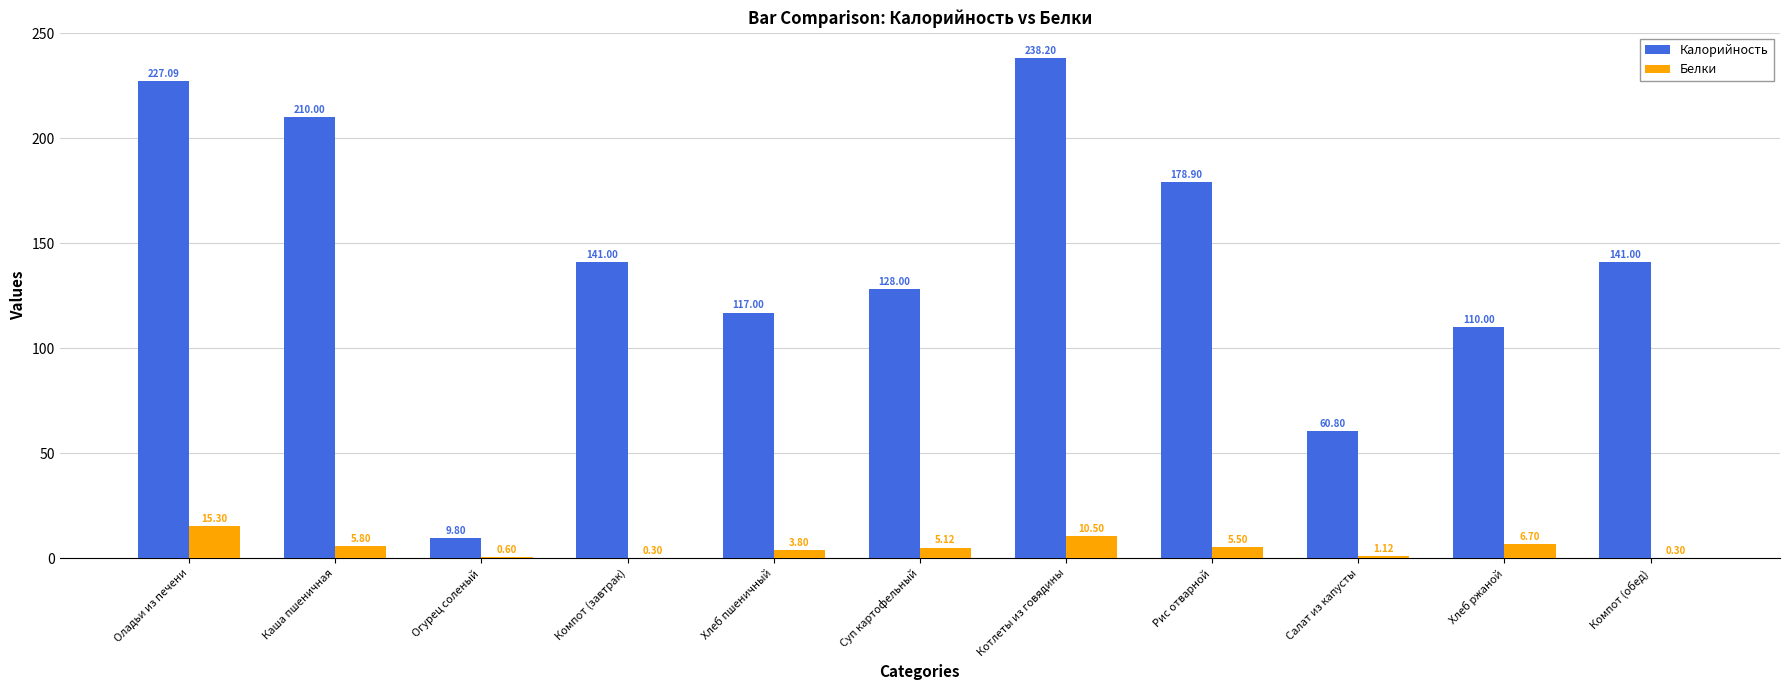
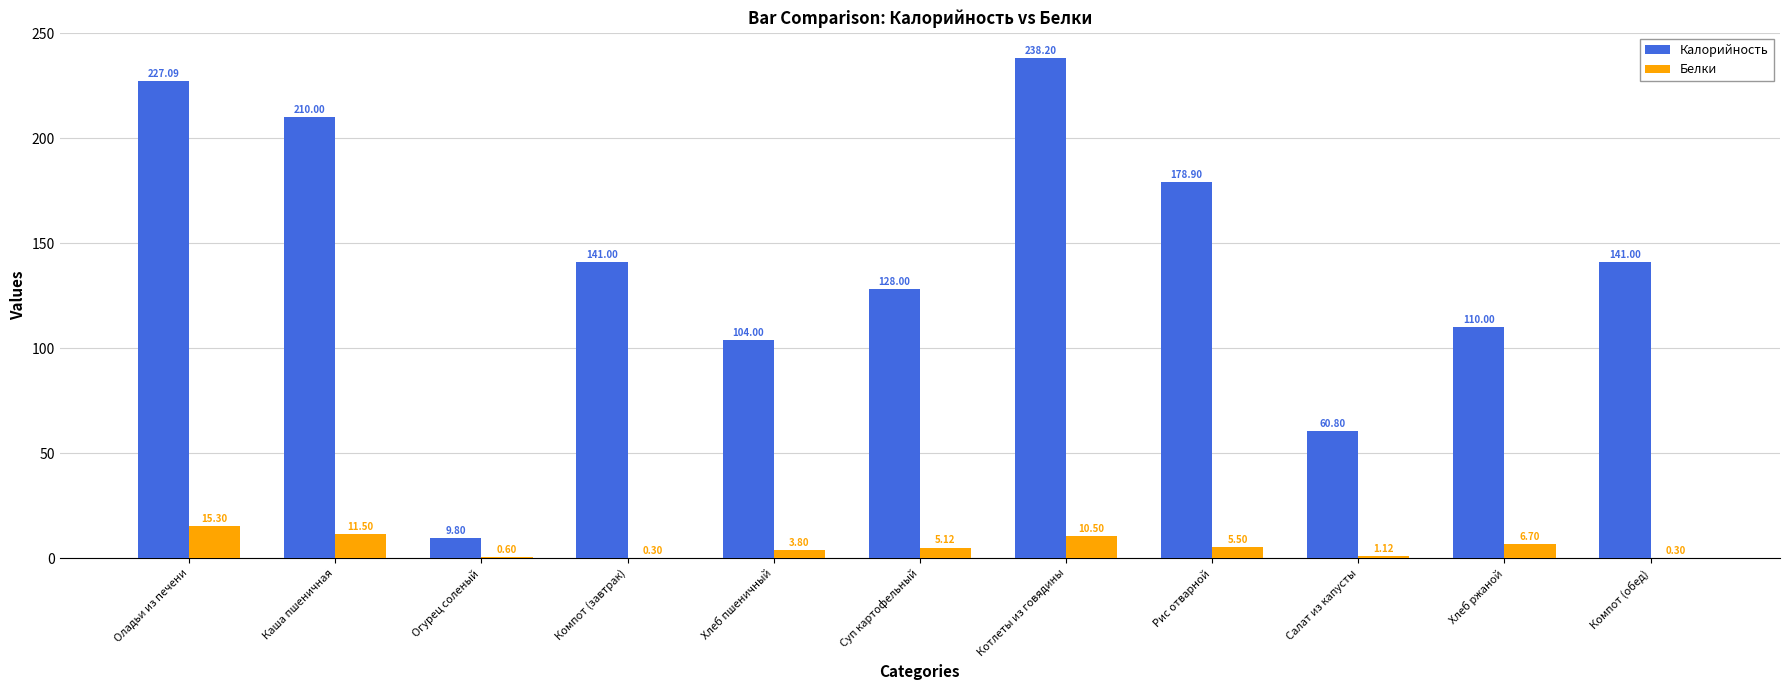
Белки, Каша пшеничная: 5.80 -> 11.50
Калорийность, Хлеб пшеничный: 117.00 -> 104.00
